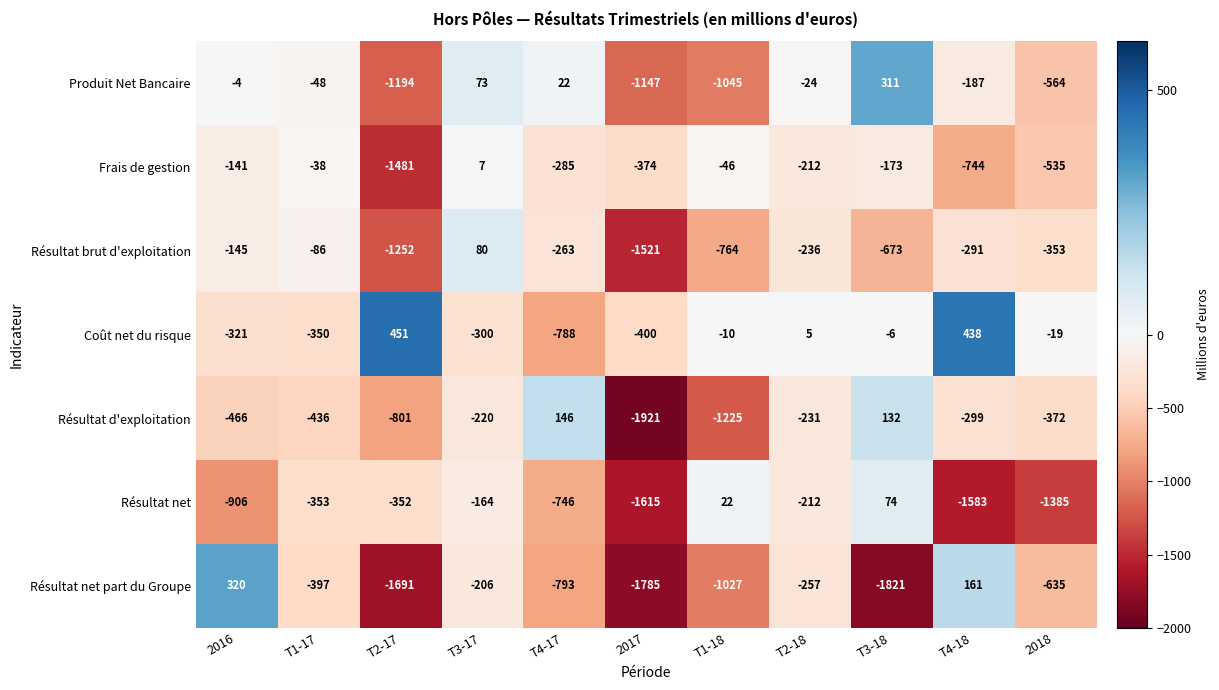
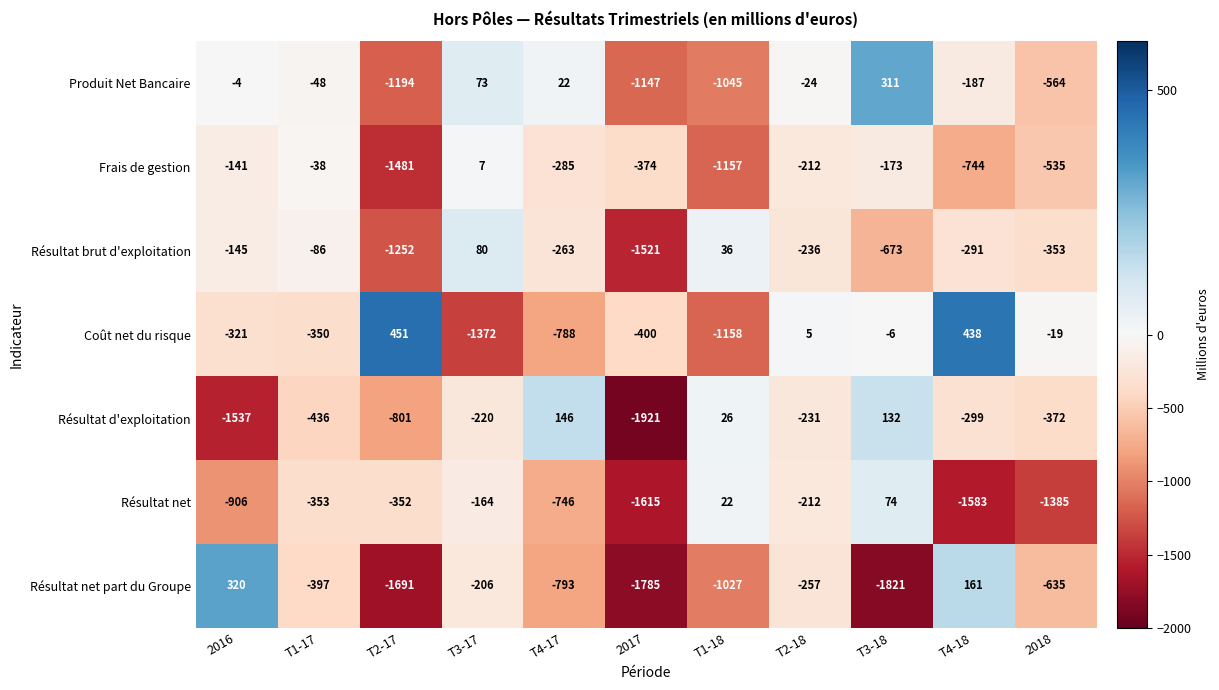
Frais de gestion, T1-18: -46 -> -1157
Résultat brut d'exploitation, T1-18: -764 -> 36
Coût net du risque, T3-17: -300 -> -1372
Coût net du risque, T1-18: -10 -> -1158
Résultat d'exploitation, 2016: -466 -> -1537
Résultat d'exploitation, T1-18: -1225 -> 26
